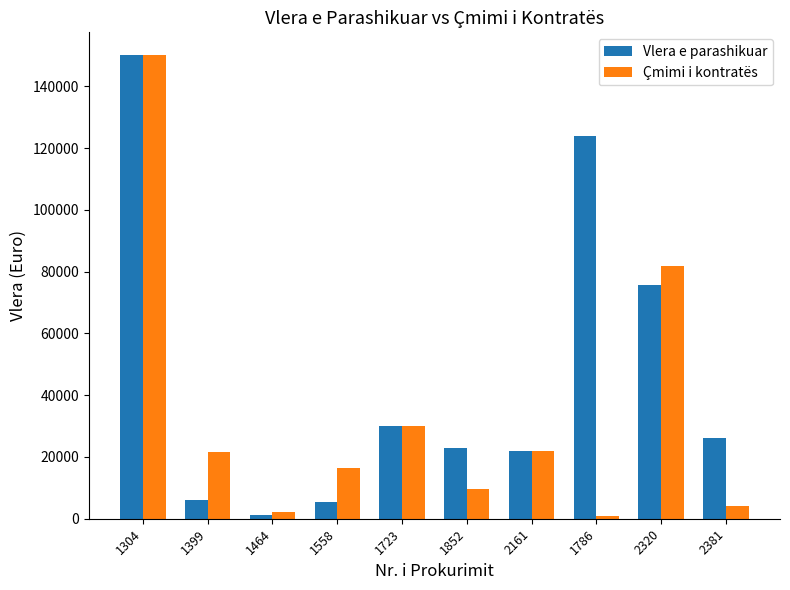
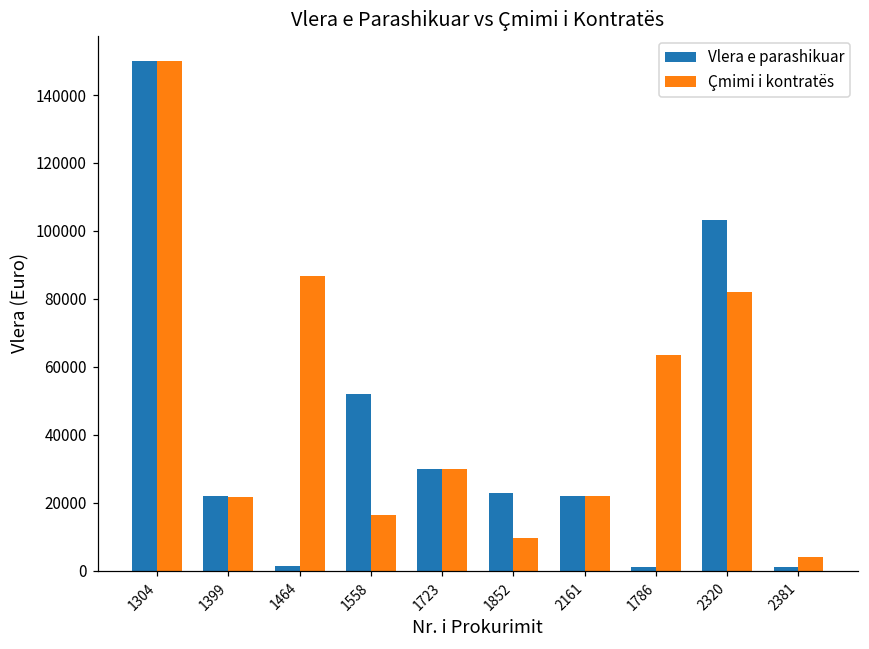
Vlera e parashikuar, 1399: 6000 -> 22000
Çmimi i kontratës, 1464: 2000 -> 87000
Vlera e parashikuar, 1558: 6000 -> 52000
Vlera e parashikuar, 1786: 124000 -> 1000
Çmimi i kontratës, 1786: 1000 -> 63000
Vlera e parashikuar, 2320: 76000 -> 103000
Vlera e parashikuar, 2381: 26000 -> 1000
